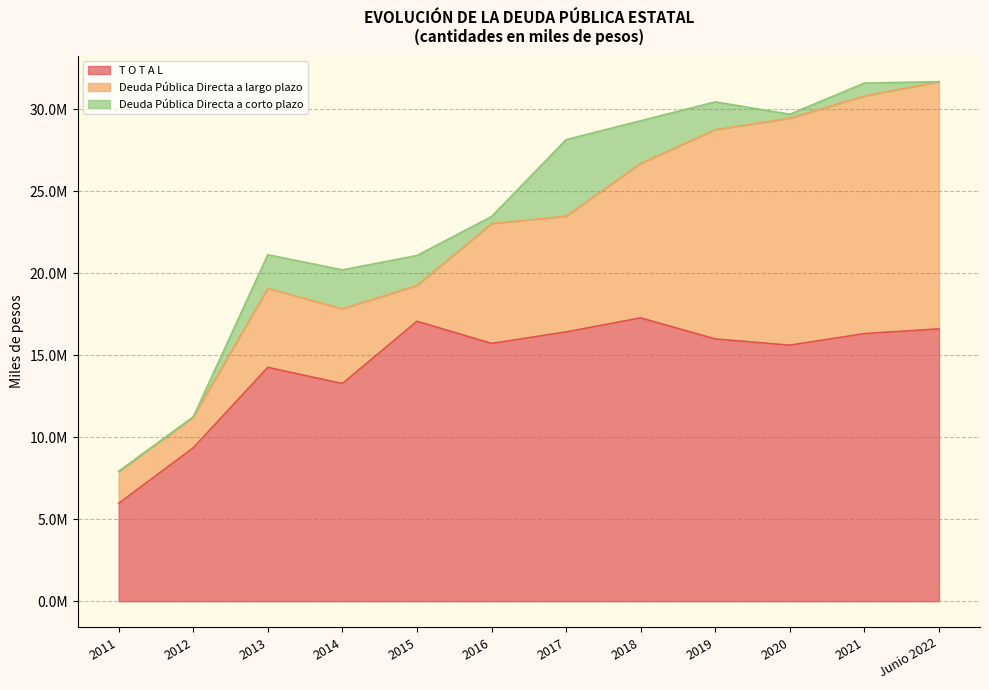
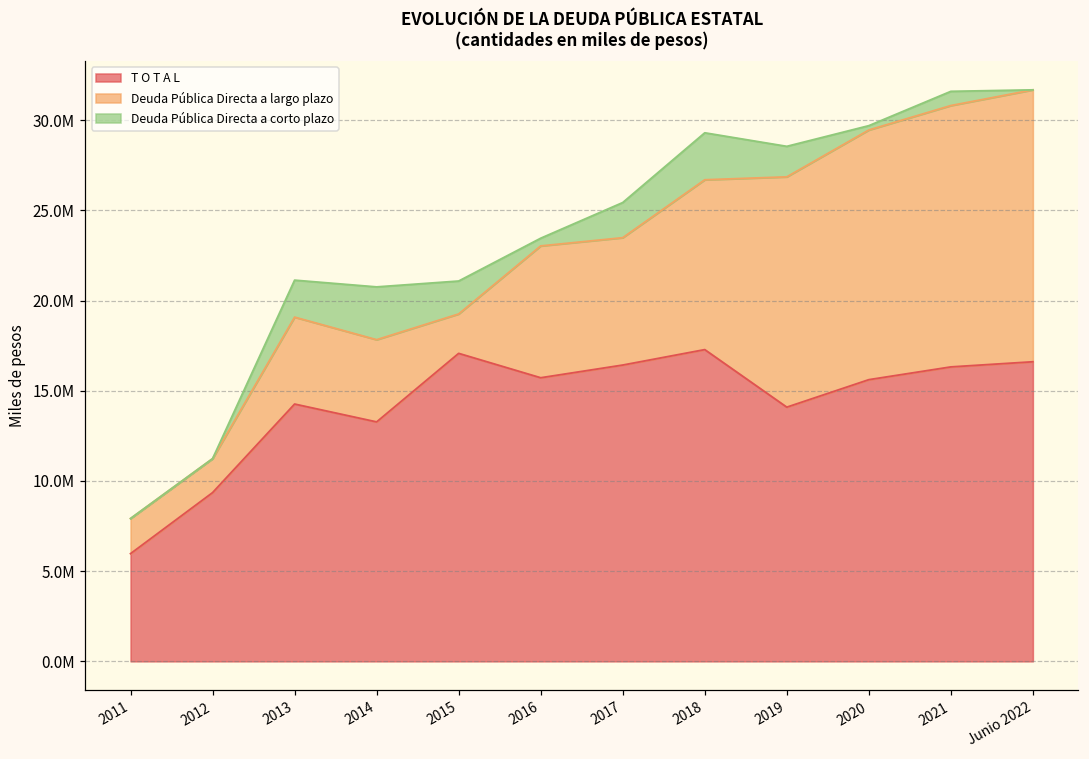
Deuda Pública Directa a corto plazo, 2014: 2400000 -> 2900000
Deuda Pública Directa a corto plazo, 2017: 4700000 -> 1900000
T O T A L, 2019: 16000000 -> 14100000
